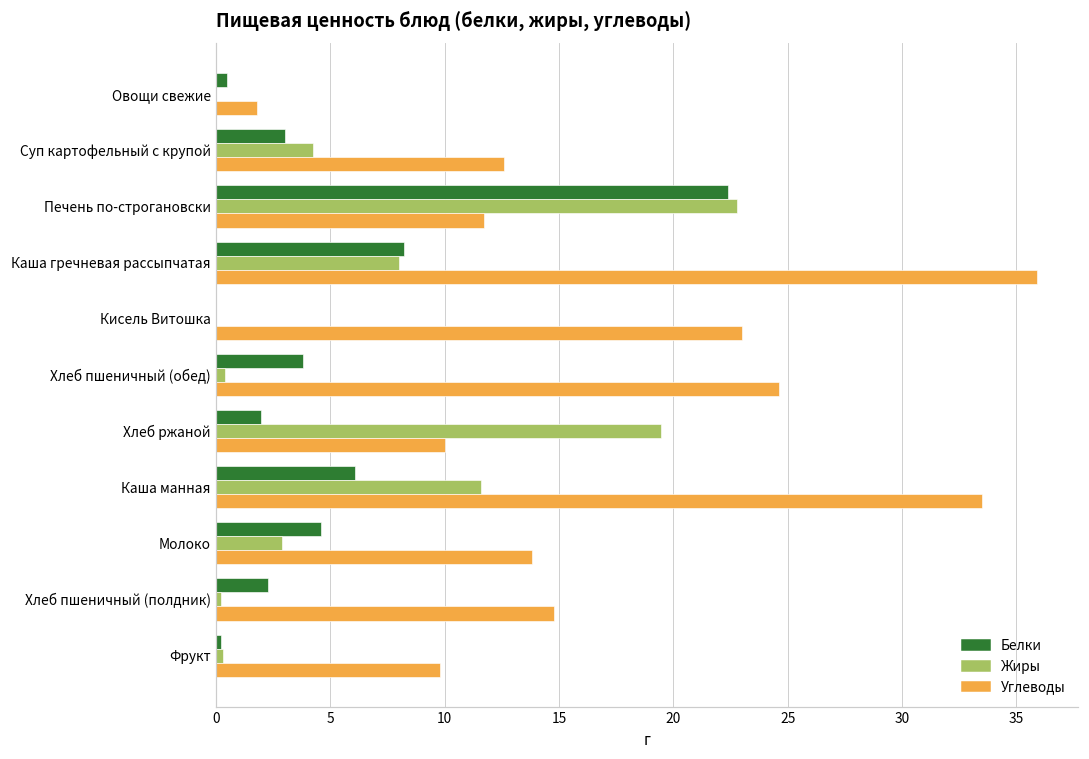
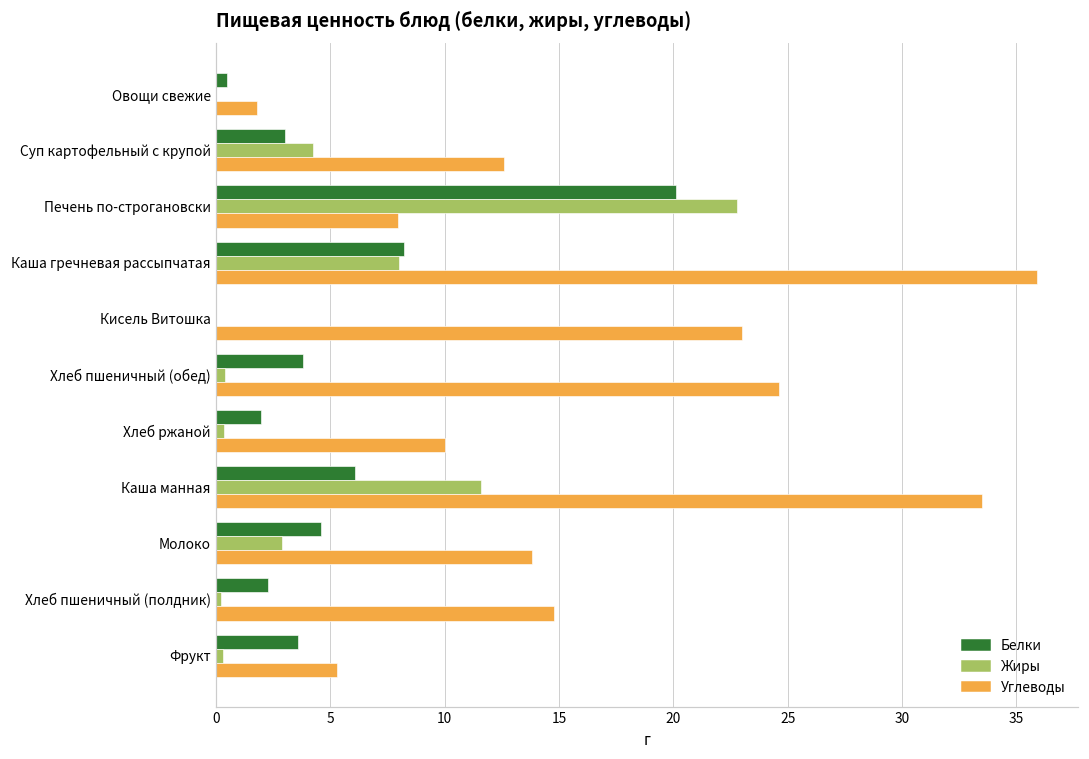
Белки, Печень по-строгановски: 22.4 -> 20.1
Углеводы, Печень по-строгановски: 11.7 -> 7.9
Жиры, Хлеб ржаной: 19.5 -> 0.4
Белки, Фрукт: 0.2 -> 3.6
Углеводы, Фрукт: 9.8 -> 5.3
